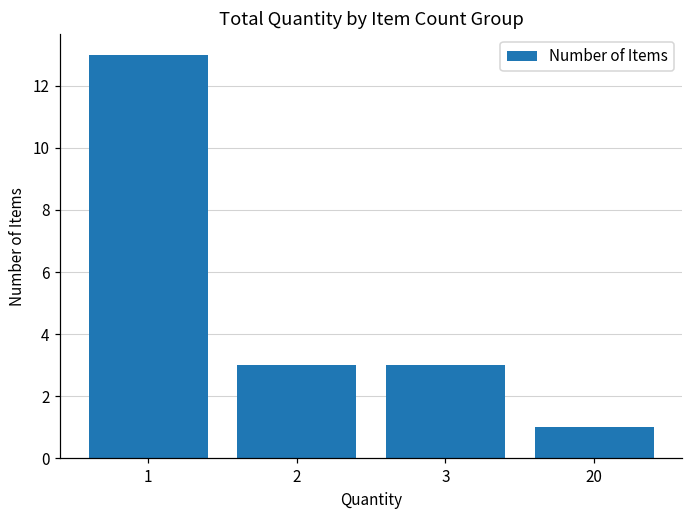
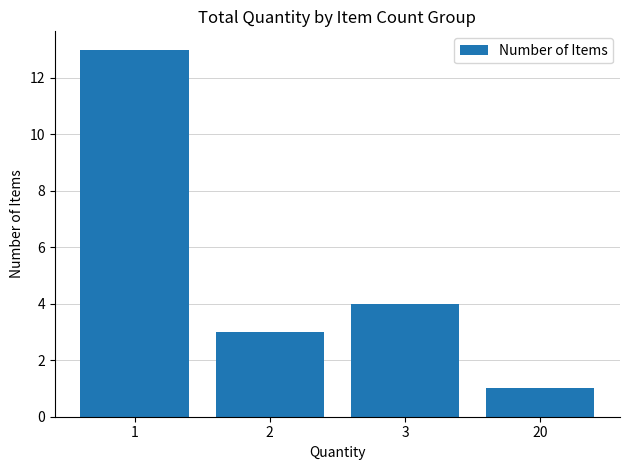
3: 3 -> 4
